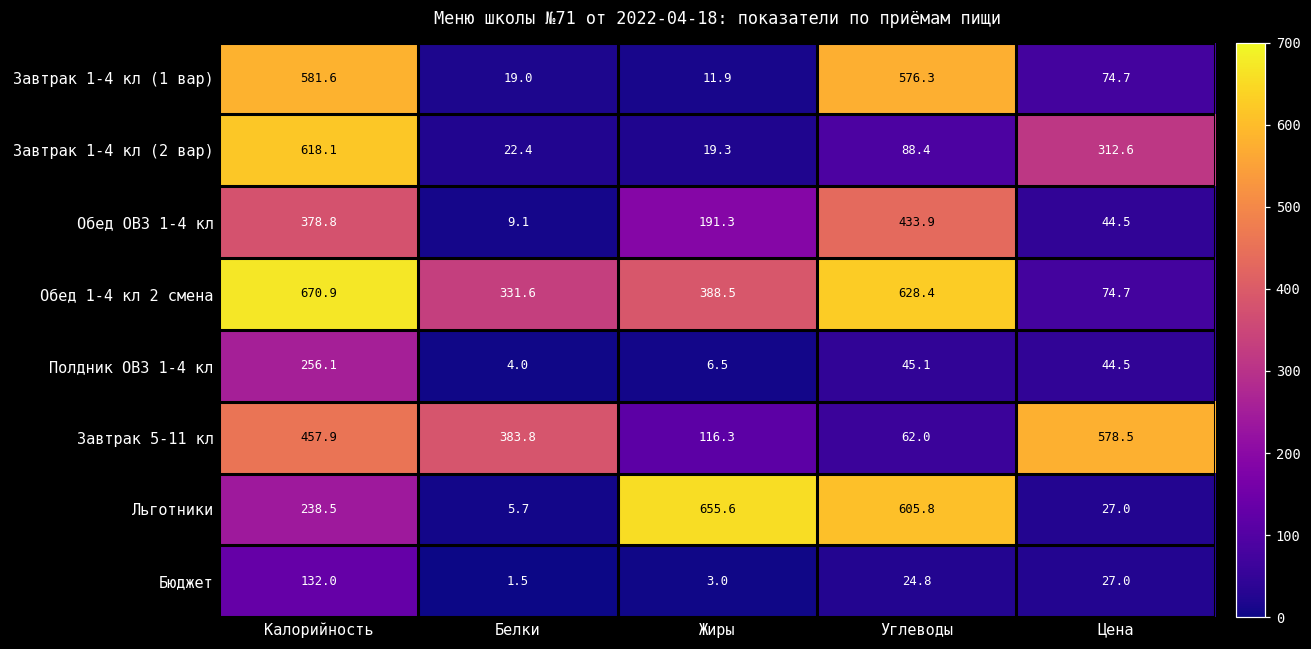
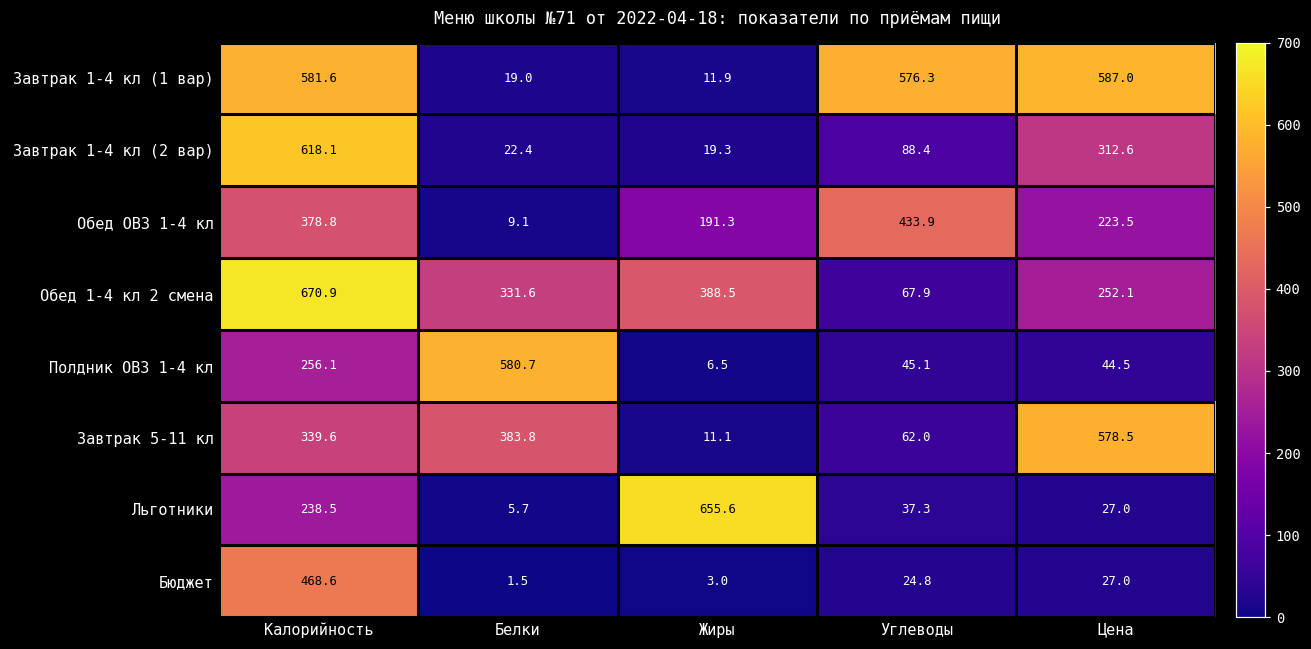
Завтрак 1-4 кл (1 вар), Цена: 74.7 -> 587.0
Обед ОВЗ 1-4 кл, Цена: 44.5 -> 223.5
Обед 1-4 кл 2 смена, Углеводы: 628.4 -> 67.9
Обед 1-4 кл 2 смена, Цена: 74.7 -> 252.1
Полдник ОВЗ 1-4 кл, Белки: 4.0 -> 580.7
Завтрак 5-11 кл, Калорийность: 457.9 -> 339.6
Завтрак 5-11 кл, Жиры: 116.3 -> 11.1
Льготники, Углеводы: 605.8 -> 37.3
Бюджет, Калорийность: 132.0 -> 468.6
